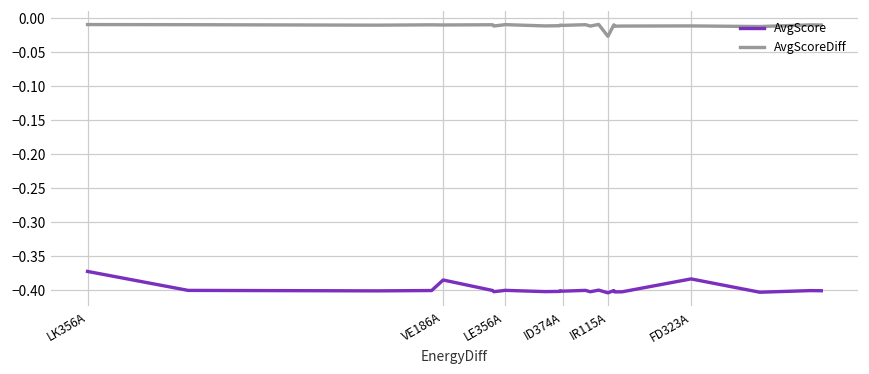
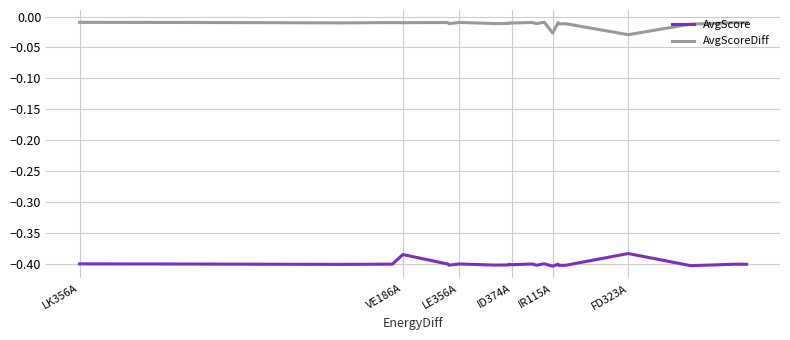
AvgScore, LK356A: -0.37 -> -0.40
AvgScoreDiff, FD323A: -0.01 -> -0.03
